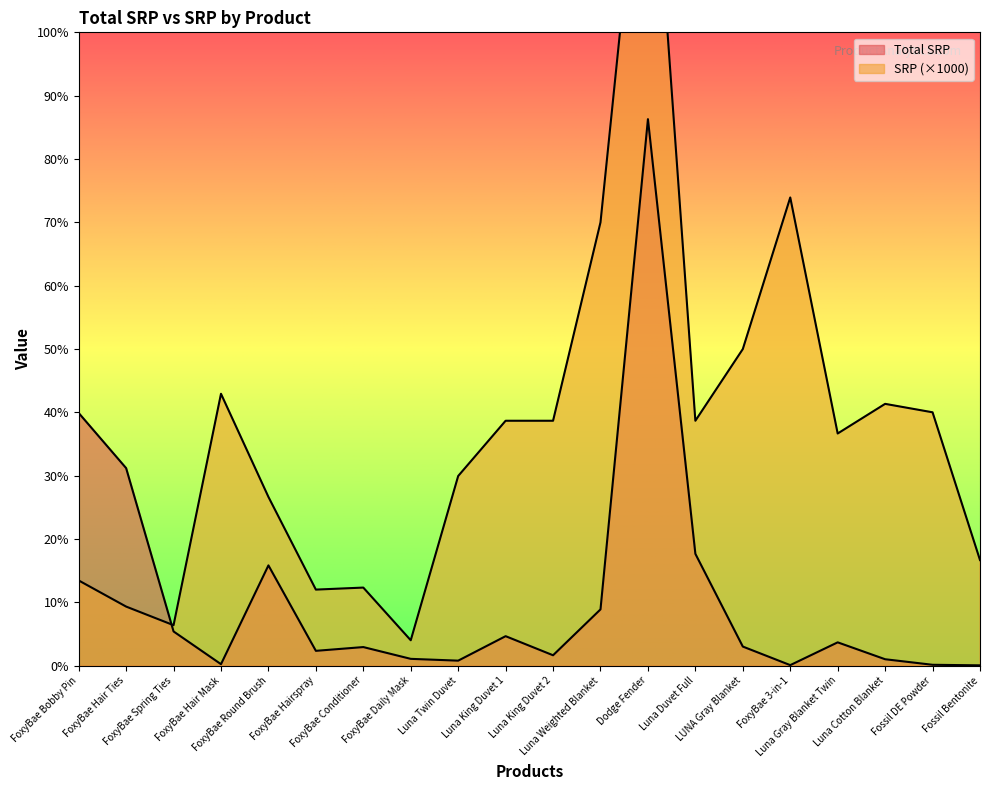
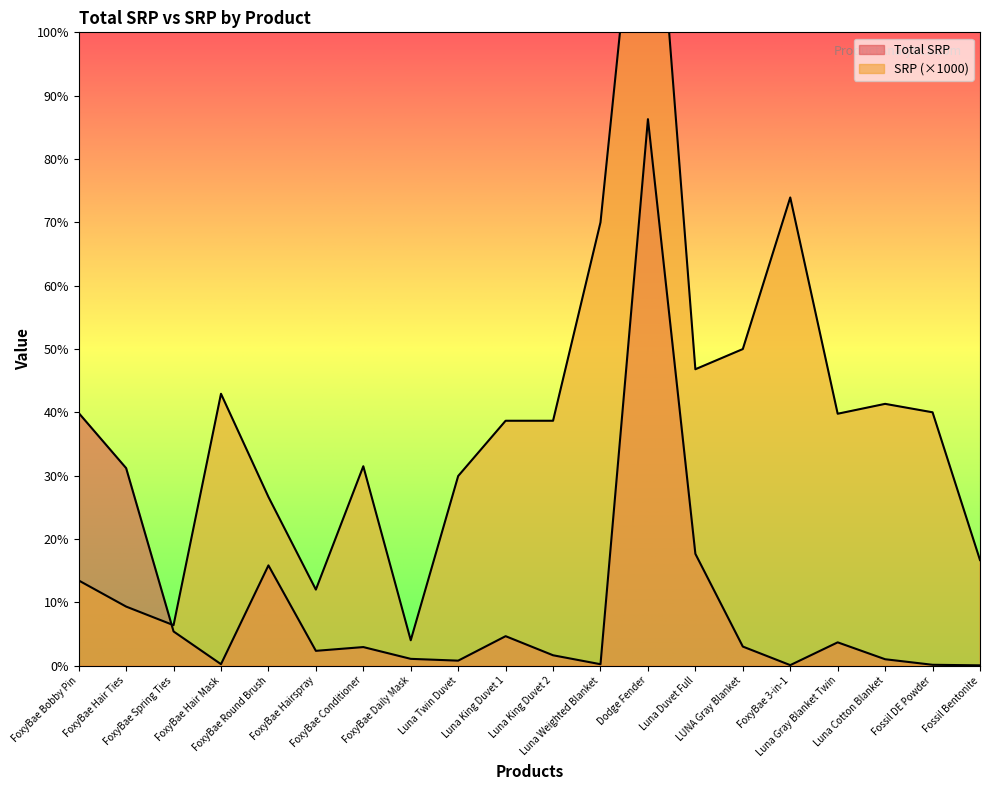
SRP (×1000), FoxyBae Conditioner: 12% -> 31%
Total SRP, Luna Weighted Blanket: 9% -> 0%
SRP (×1000), Luna Duvet Full: 39% -> 47%
SRP (×1000), Luna Gray Blanket Twin: 37% -> 40%
